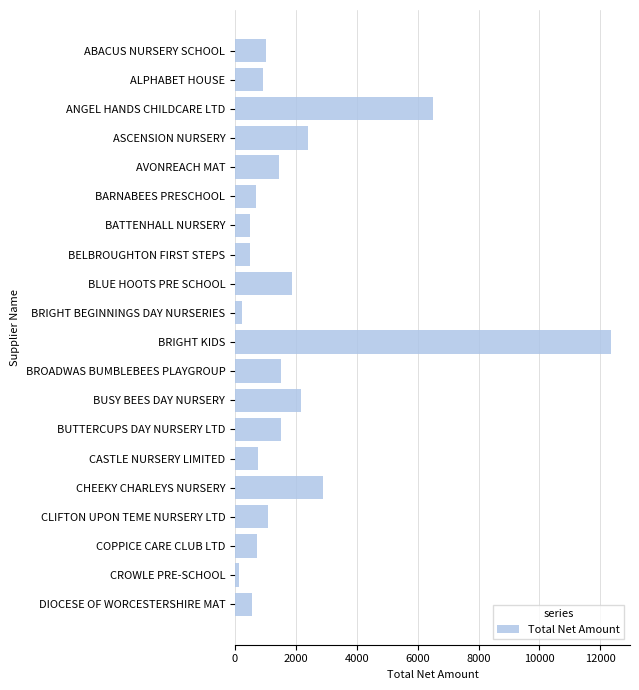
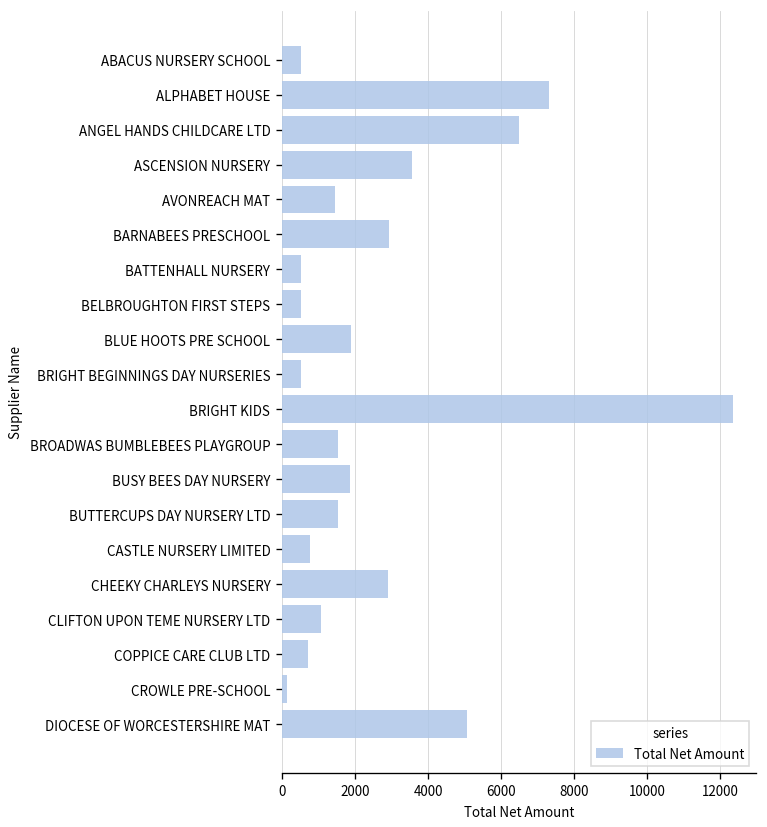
ABACUS NURSERY SCHOOL: 1000 -> 500
ALPHABET HOUSE: 900 -> 7300
ASCENSION NURSERY: 2400 -> 3500
BARNABEES PRESCHOOL: 700 -> 2900
BRIGHT BEGINNINGS DAY NURSERIES: 200 -> 500
BUSY BEES DAY NURSERY: 2200 -> 1900
DIOCESE OF WORCESTERSHIRE MAT: 500 -> 5100
